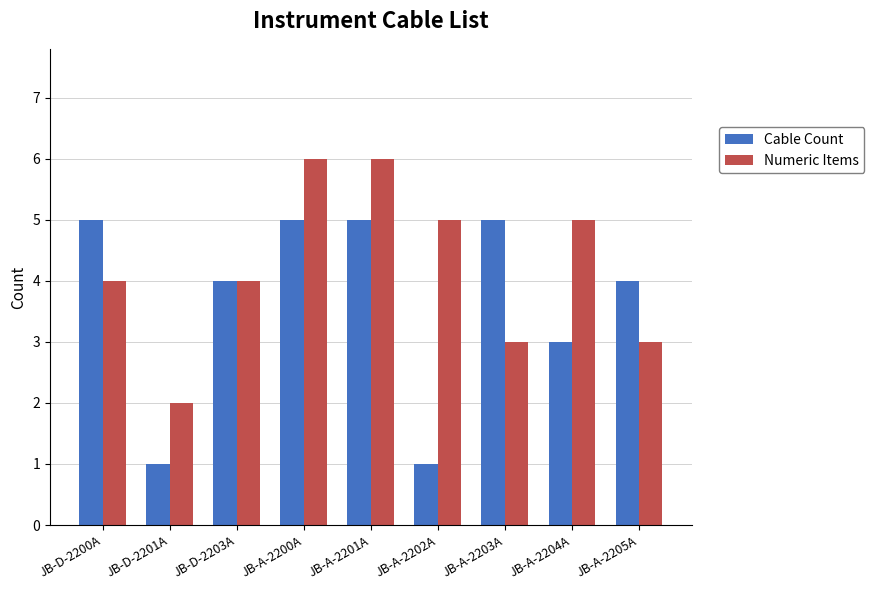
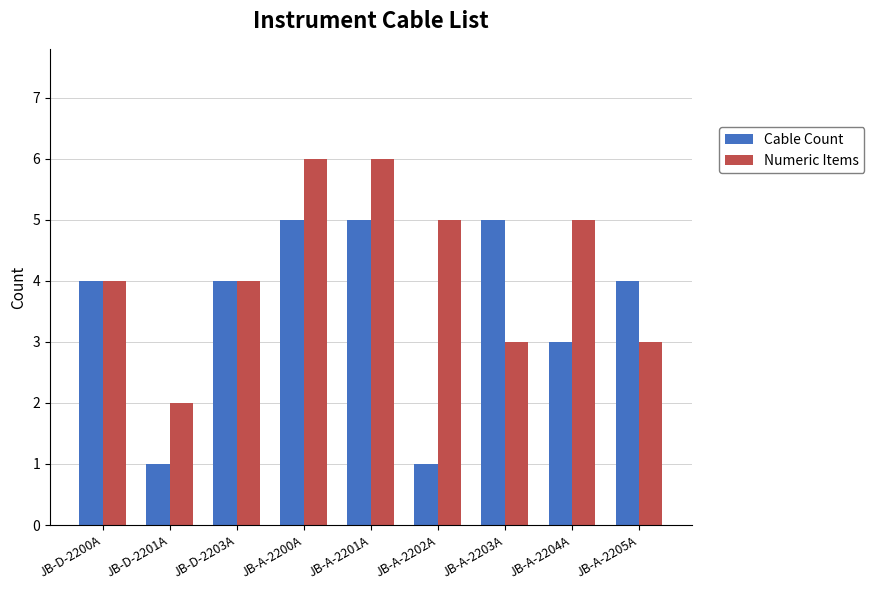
Cable Count, JB-D-2200A: 5 -> 4
